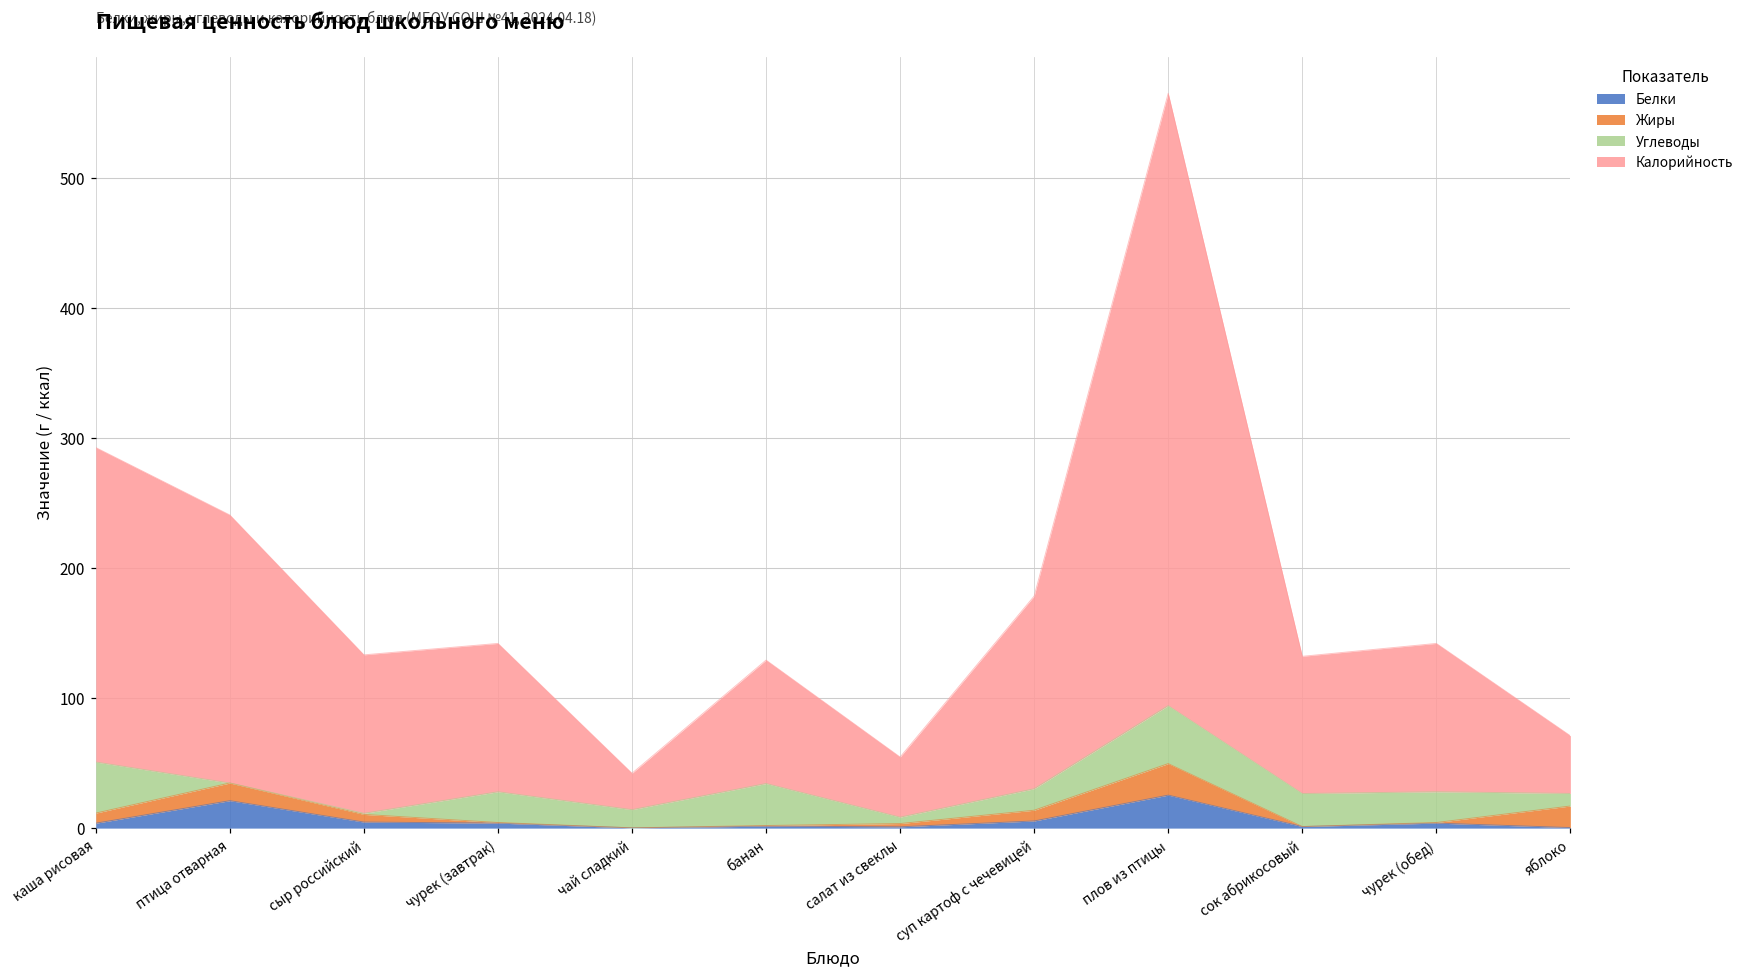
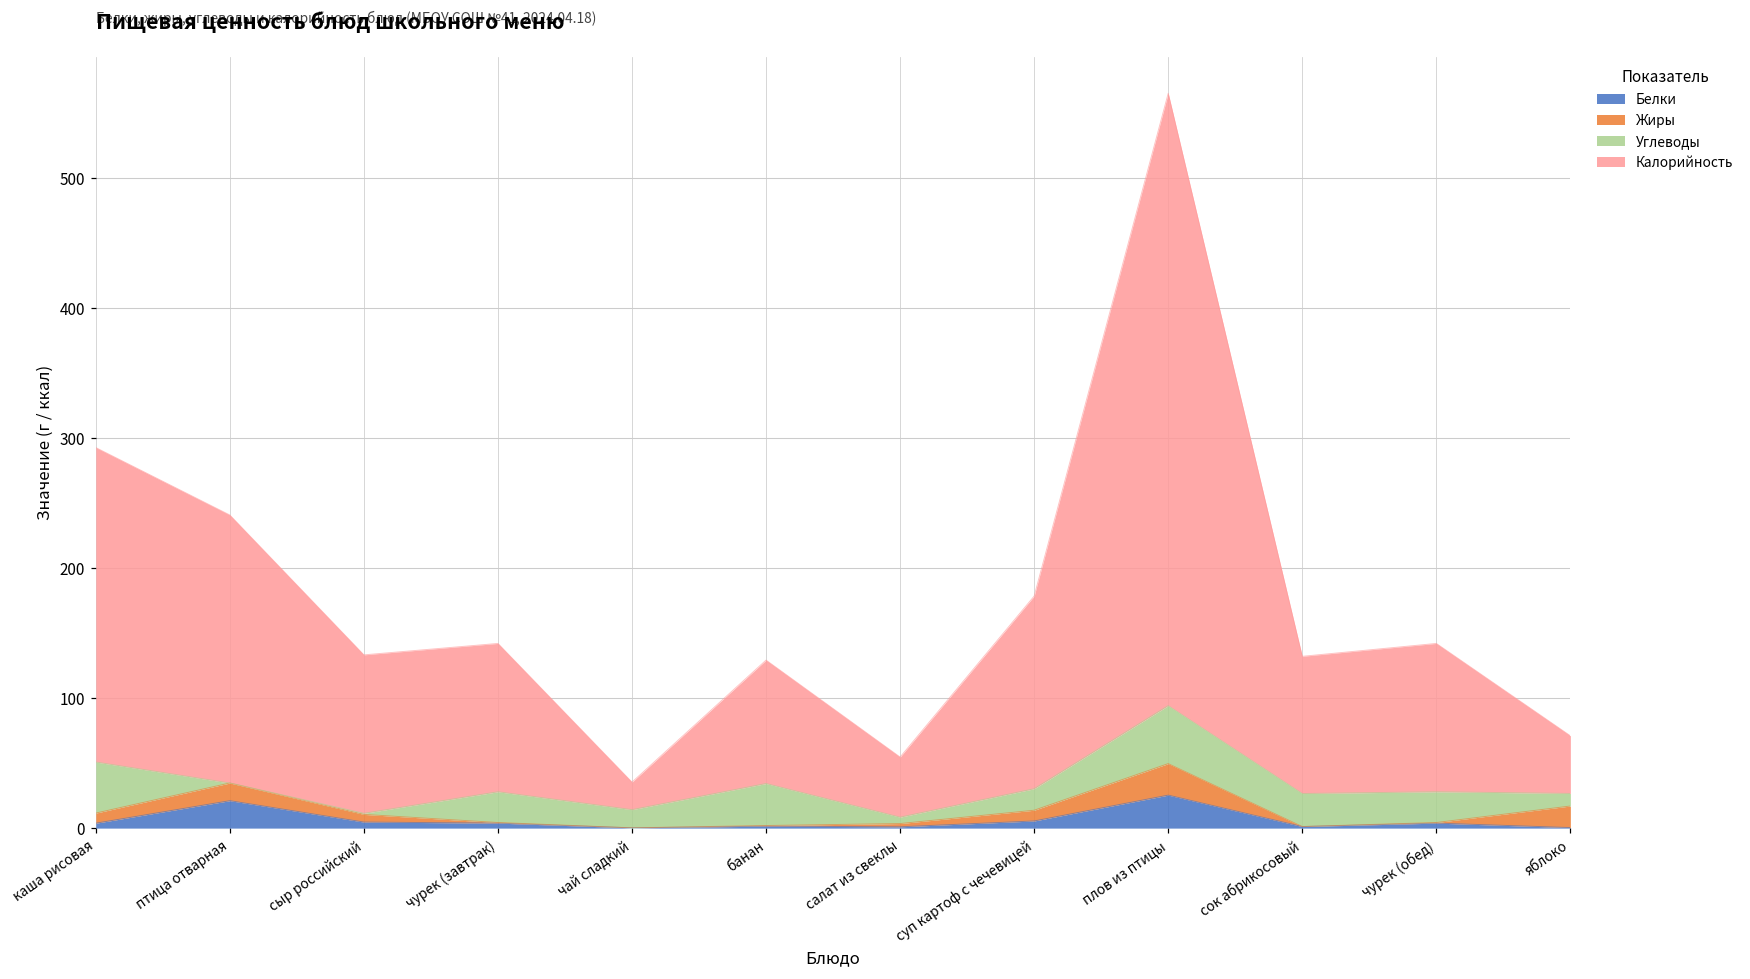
Калорийность, чай сладкий: 28 -> 21
